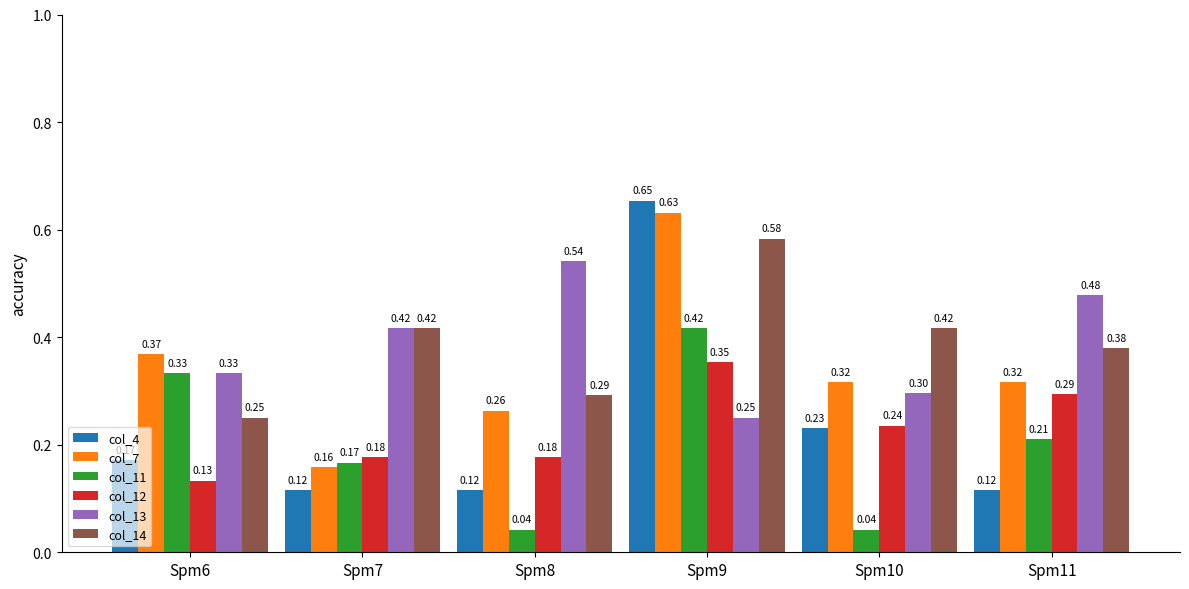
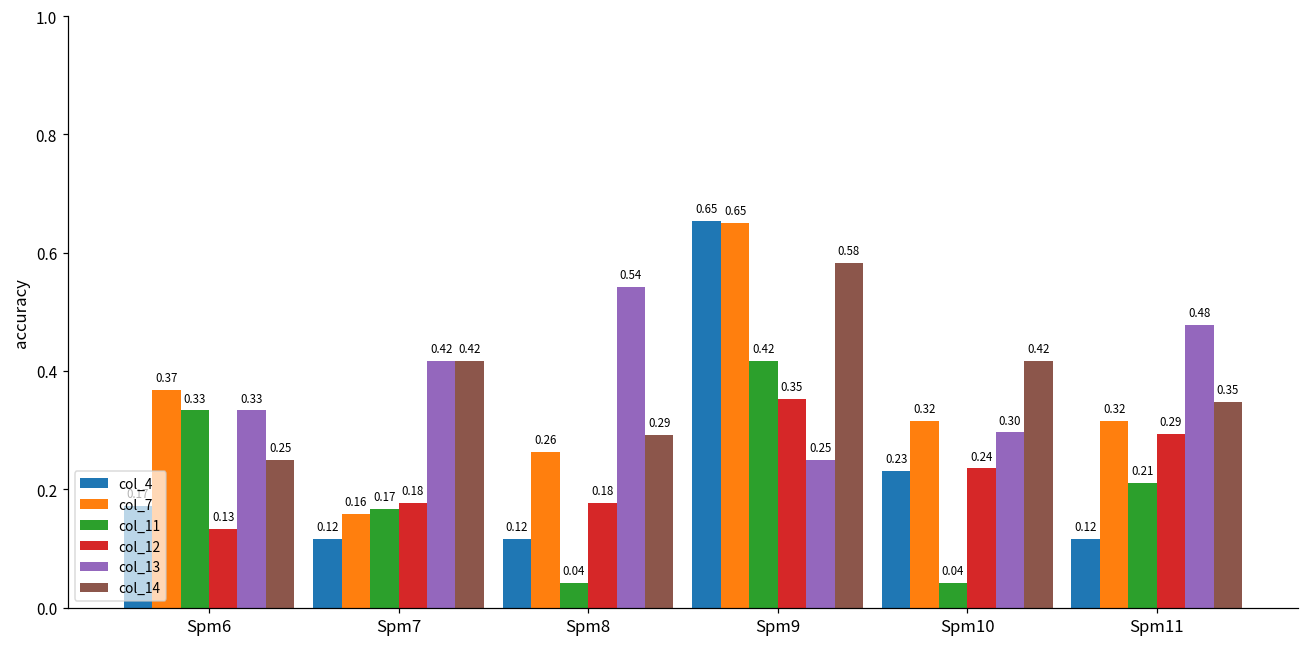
col_7, Spm9: 0.63 -> 0.65
col_14, Spm11: 0.38 -> 0.35
